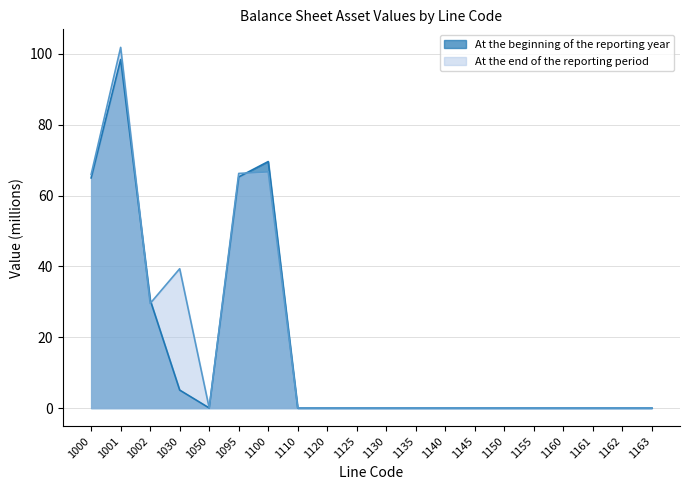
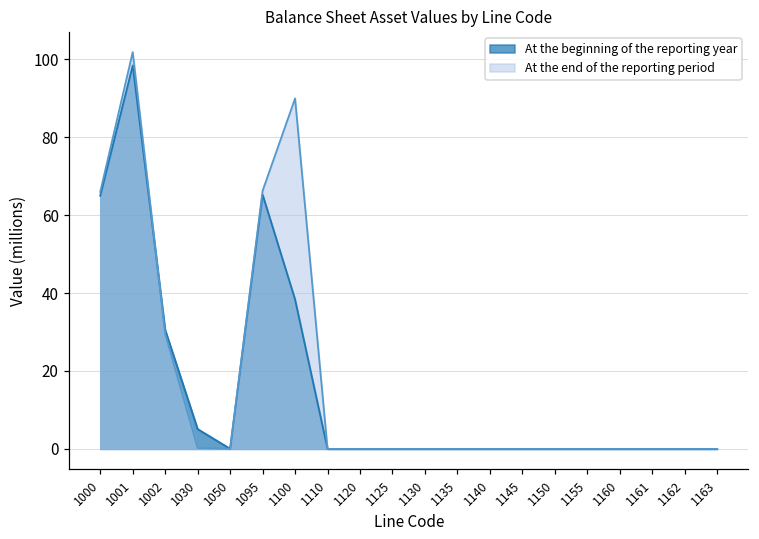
At the end of the reporting period, 1030: 39 -> 0
At the beginning of the reporting year, 1100: 70 -> 38
At the end of the reporting period, 1100: 67 -> 90
